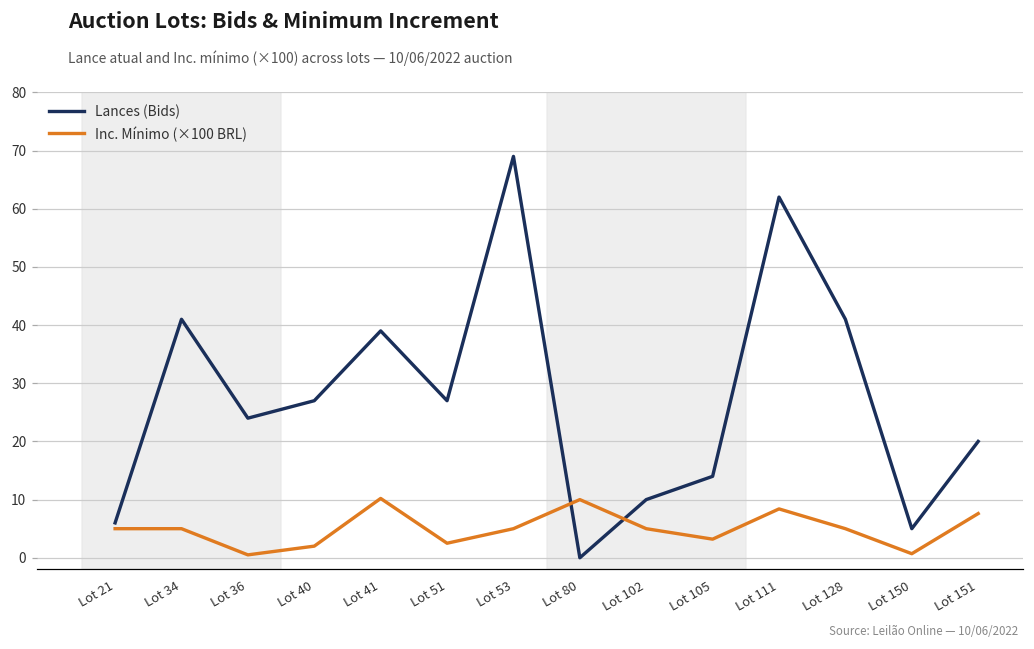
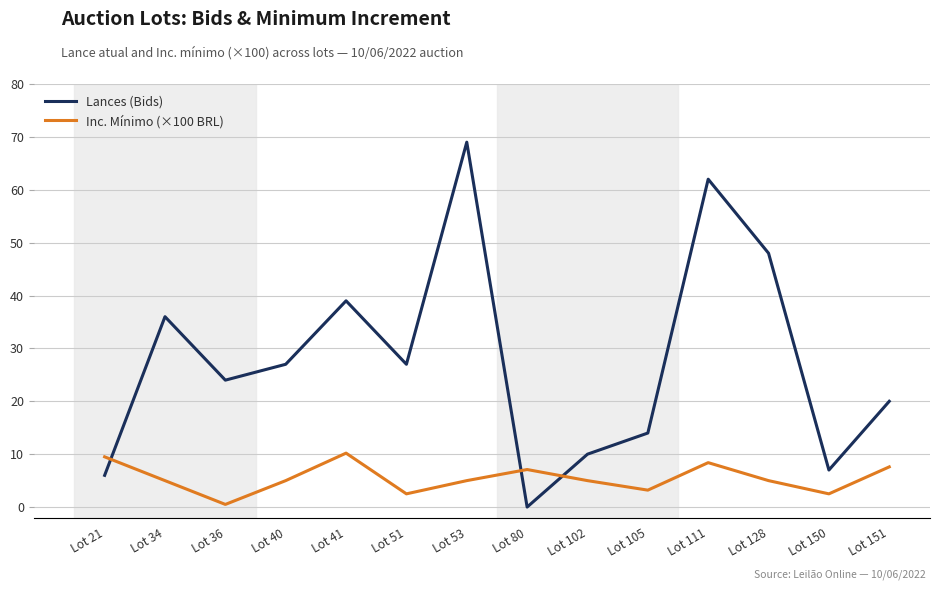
Inc. Mínimo (×100 BRL), Lot 21: 5 -> 10
Lances (Bids), Lot 34: 41 -> 36
Inc. Mínimo (×100 BRL), Lot 40: 2 -> 5
Inc. Mínimo (×100 BRL), Lot 80: 10 -> 7
Lances (Bids), Lot 128: 41 -> 48
Lances (Bids), Lot 150: 5 -> 7
Inc. Mínimo (×100 BRL), Lot 150: 1 -> 3
